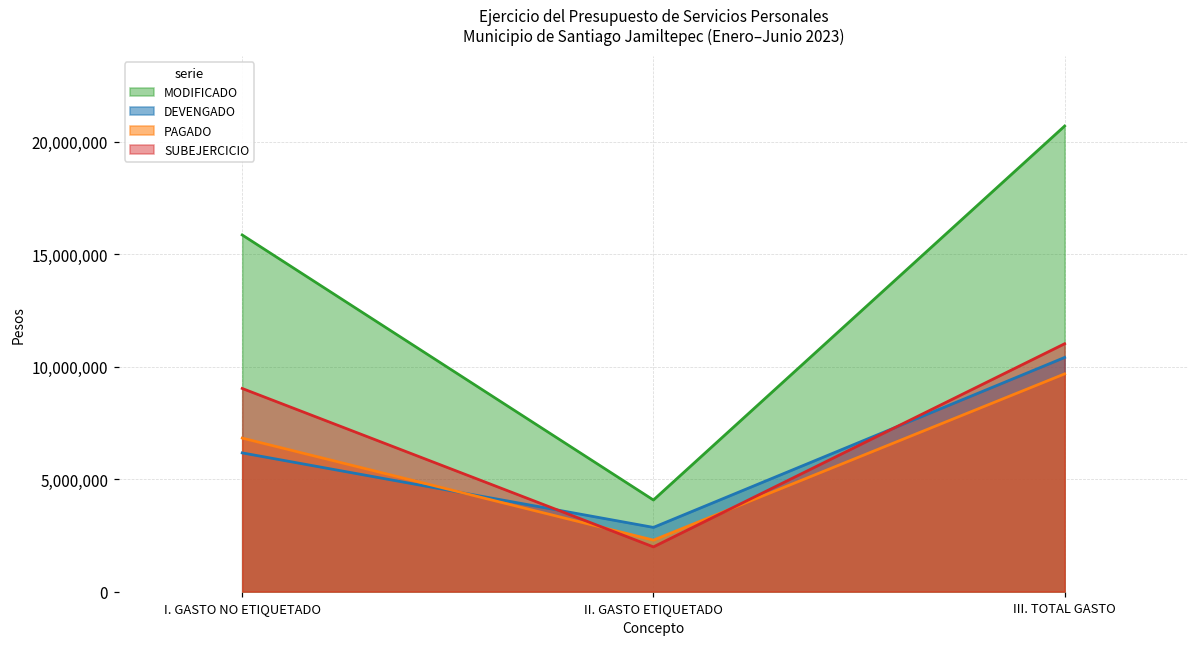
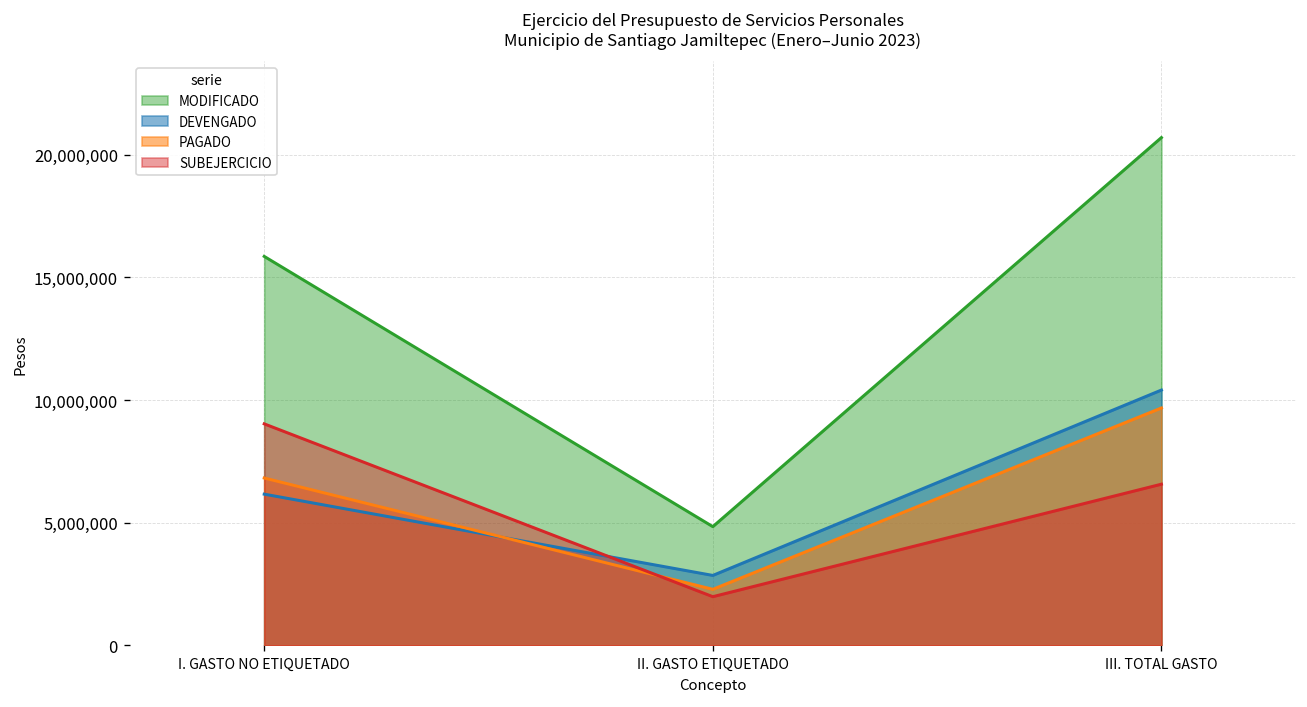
MODIFICADO, II. GASTO ETIQUETADO: 4,100,000 -> 4,800,000
SUBEJERCICIO, III. TOTAL GASTO: 11,000,000 -> 6,600,000
